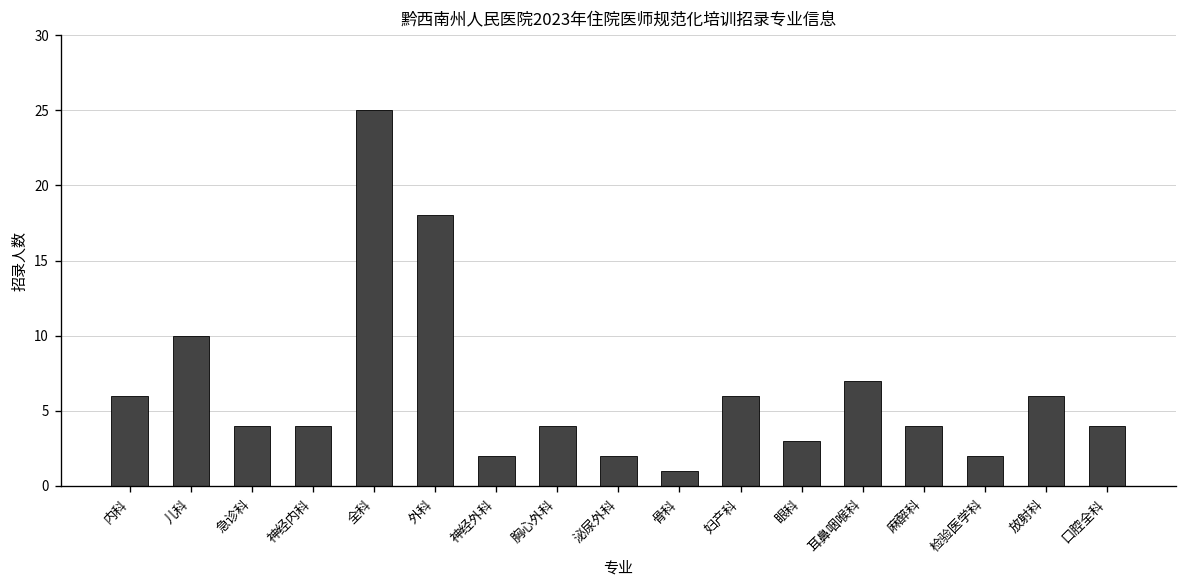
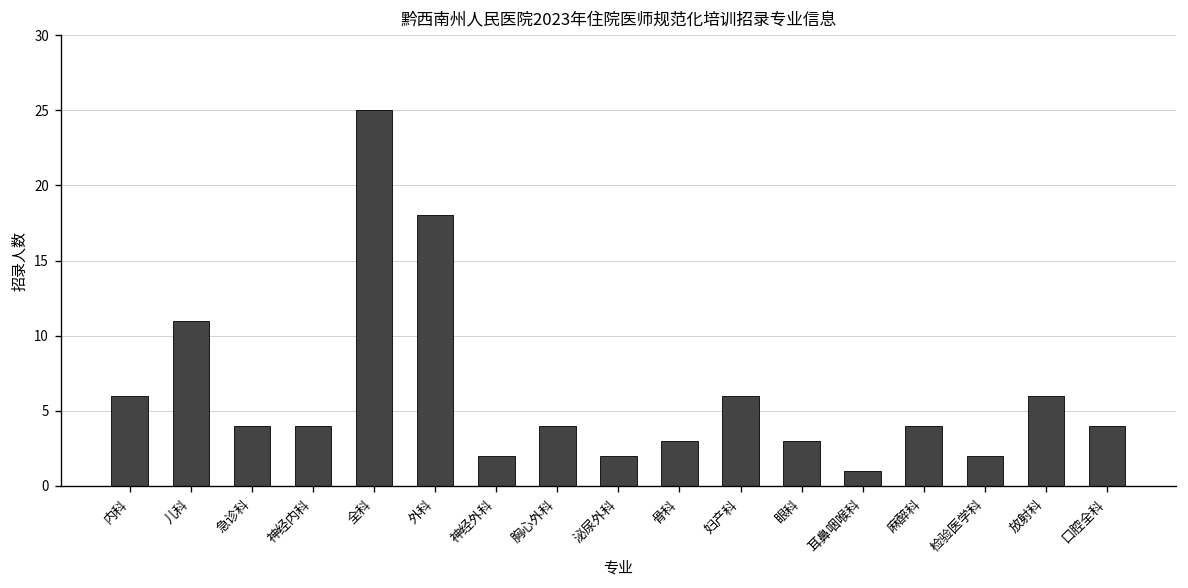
儿科: 10 -> 11
骨科: 1 -> 3
耳鼻咽喉科: 7 -> 1
